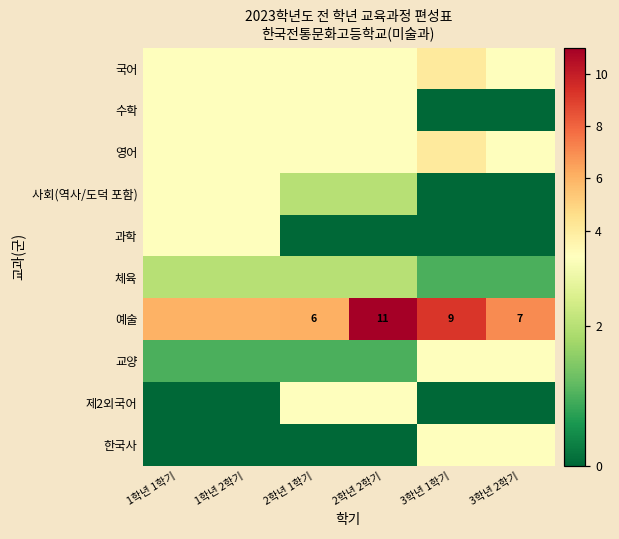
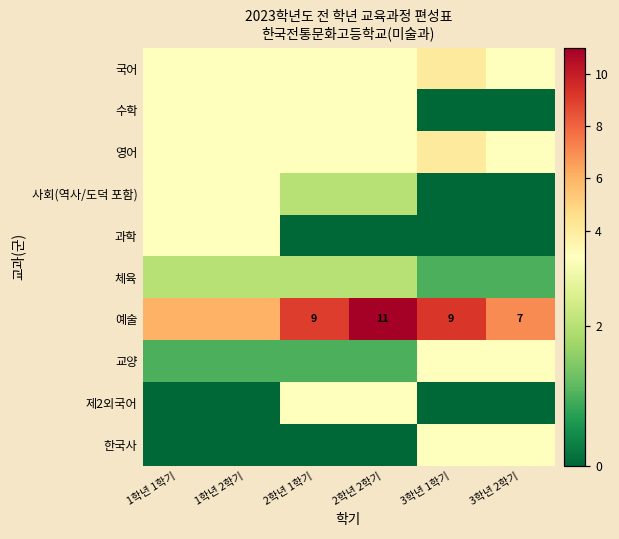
예술, 2학년 1학기: 6 -> 9
